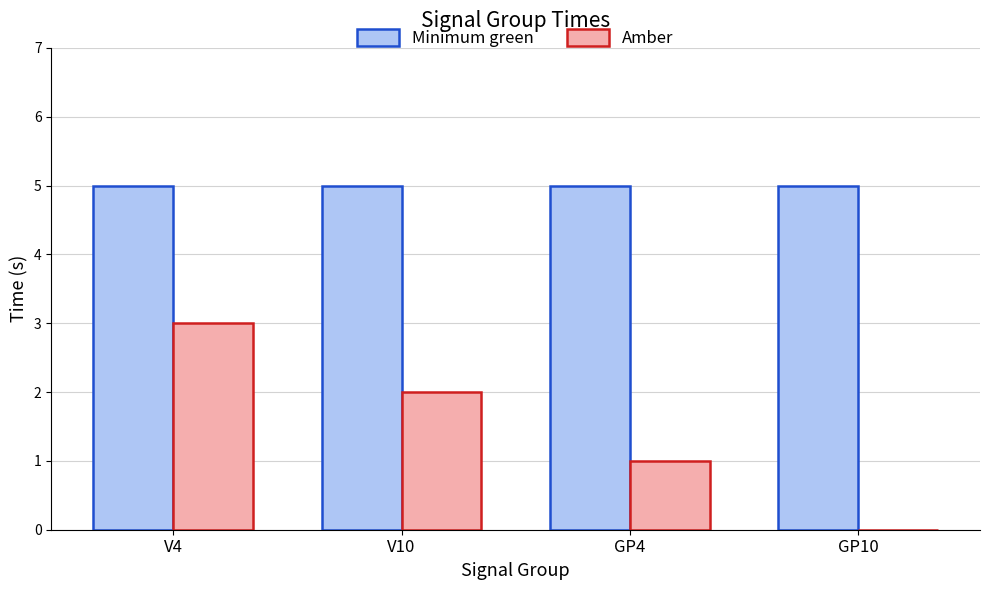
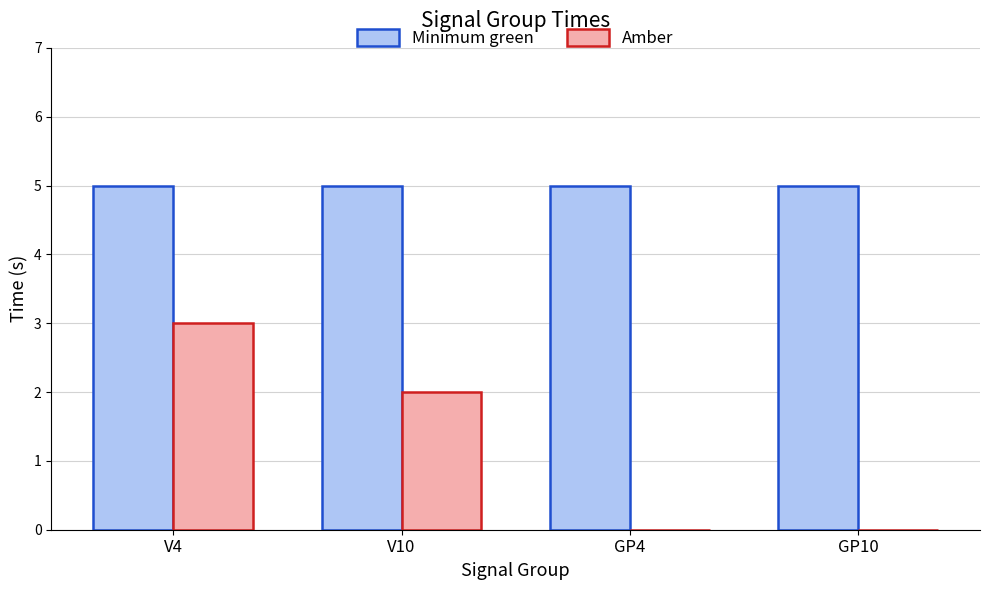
Amber, GP4: 1 -> 0
